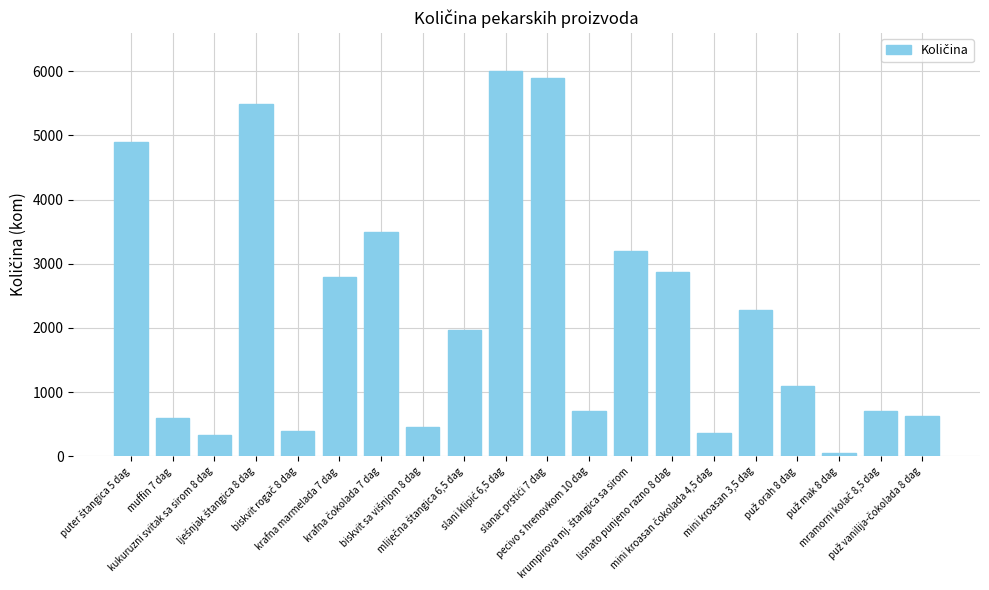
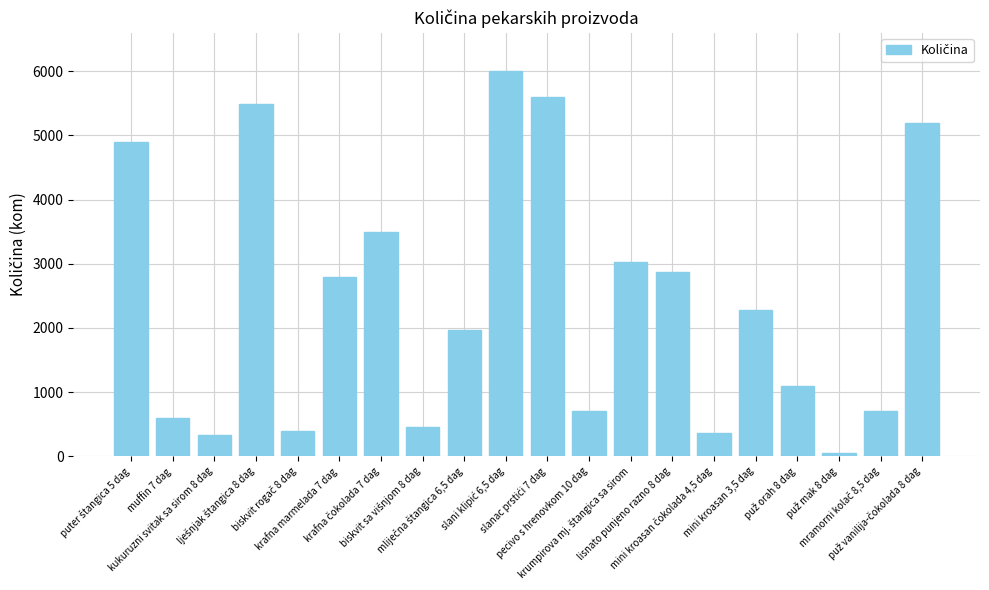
slanac prstići 7 dag: 5900 -> 5600
krumpirova mj. štangica sa sirom: 3200 -> 3000
puž vanilija-čokolada 8 dag: 600 -> 5200
